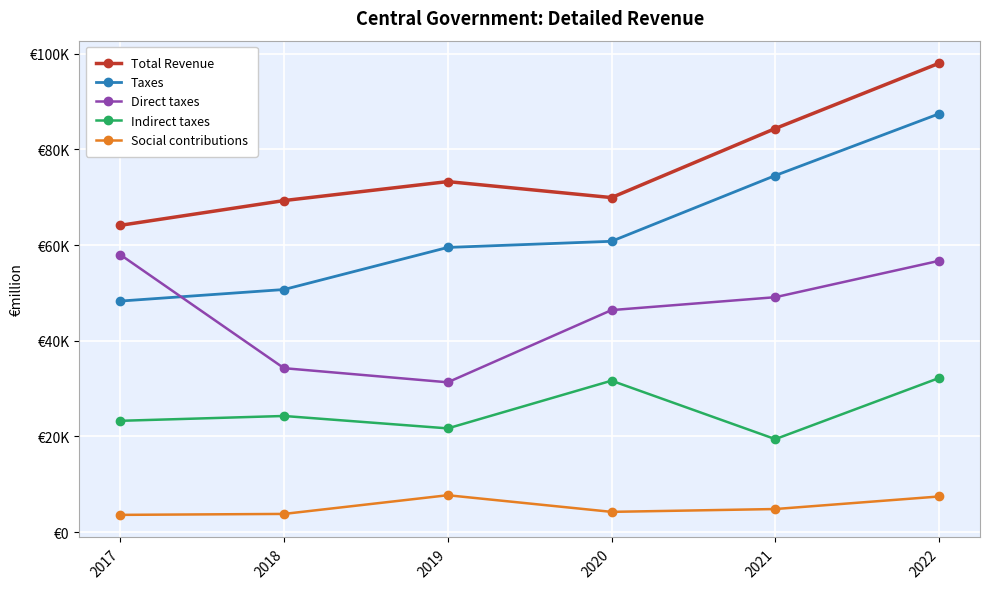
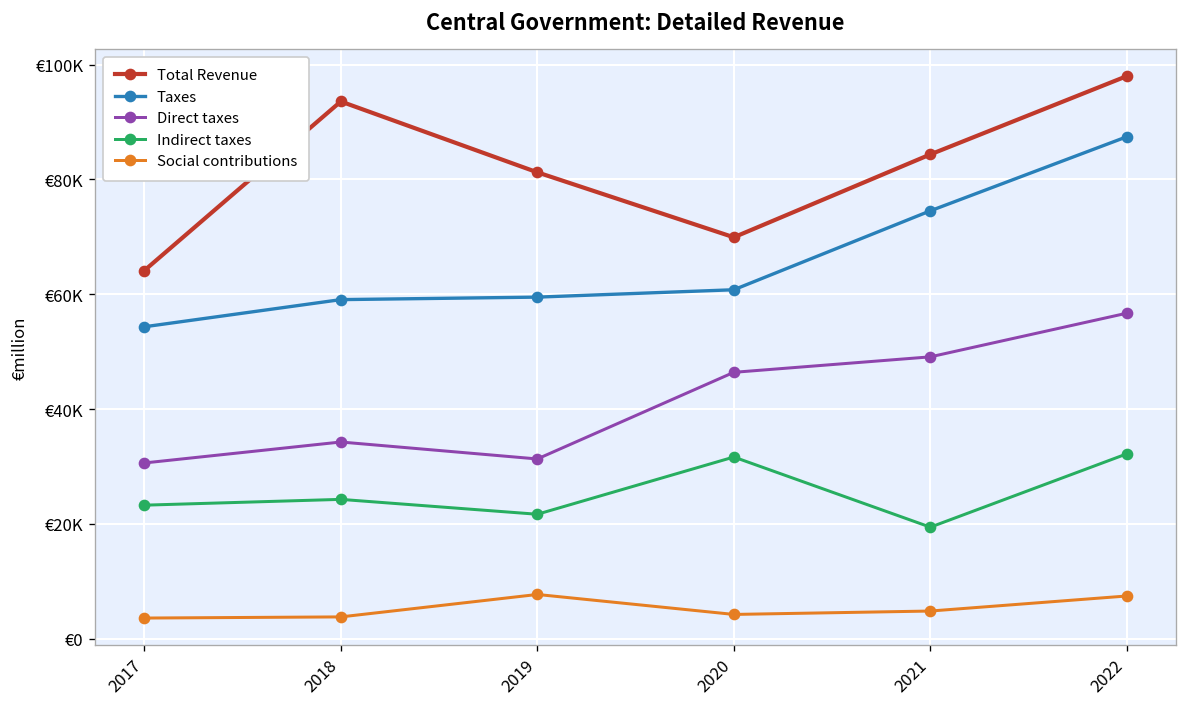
Taxes, 2017: €48000 -> €54000
Direct taxes, 2017: €58000 -> €31000
Total Revenue, 2018: €69000 -> €94000
Taxes, 2018: €51000 -> €59000
Total Revenue, 2019: €73000 -> €81000
